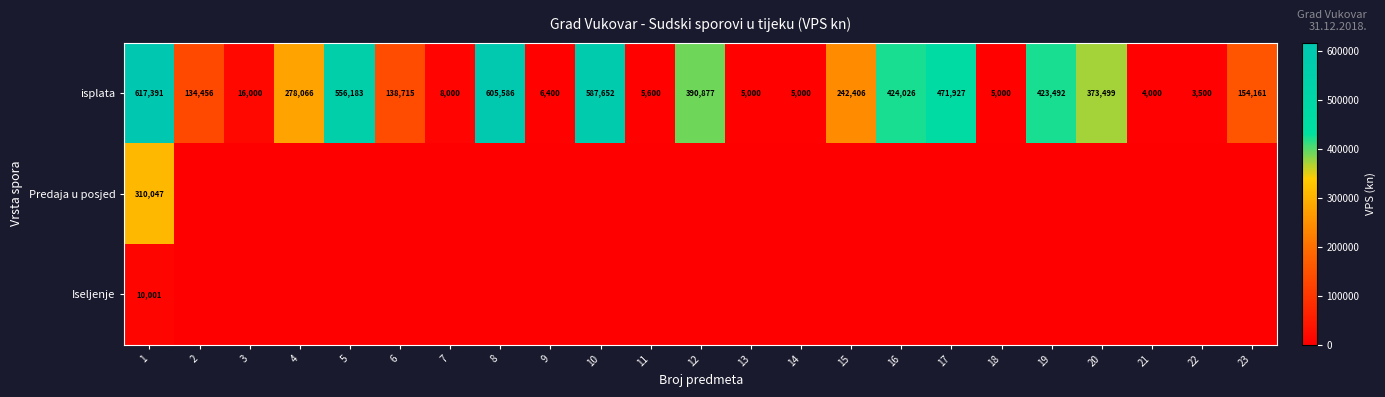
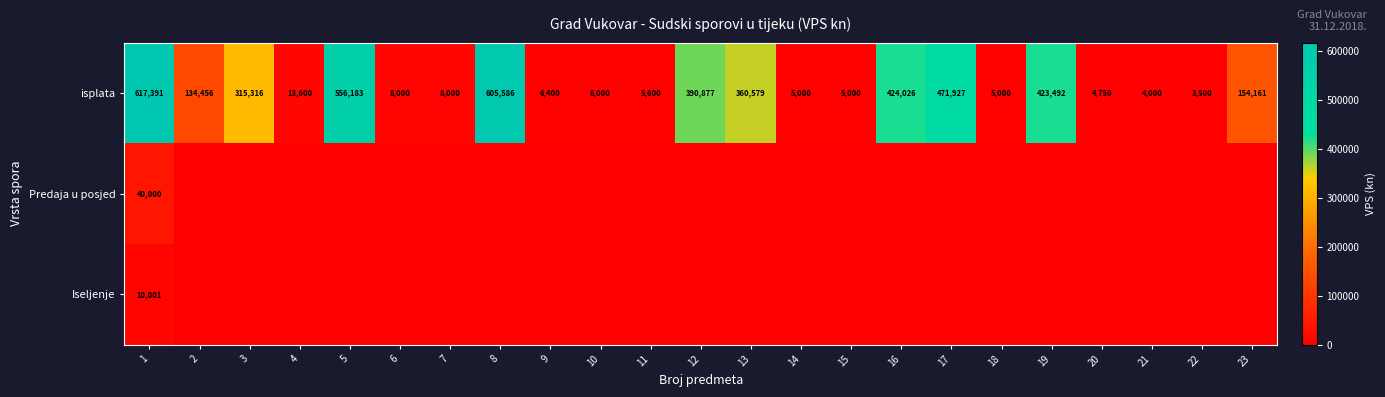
isplata, 3: 16,000 -> 315,316
isplata, 4: 278,066 -> 13,600
isplata, 6: 138,715 -> 8,000
isplata, 10: 587,652 -> 6,000
isplata, 13: 5,000 -> 360,579
isplata, 15: 242,406 -> 5,000
isplata, 20: 373,499 -> 4,750
Predaja u posjed, 1: 310,047 -> 40,000
